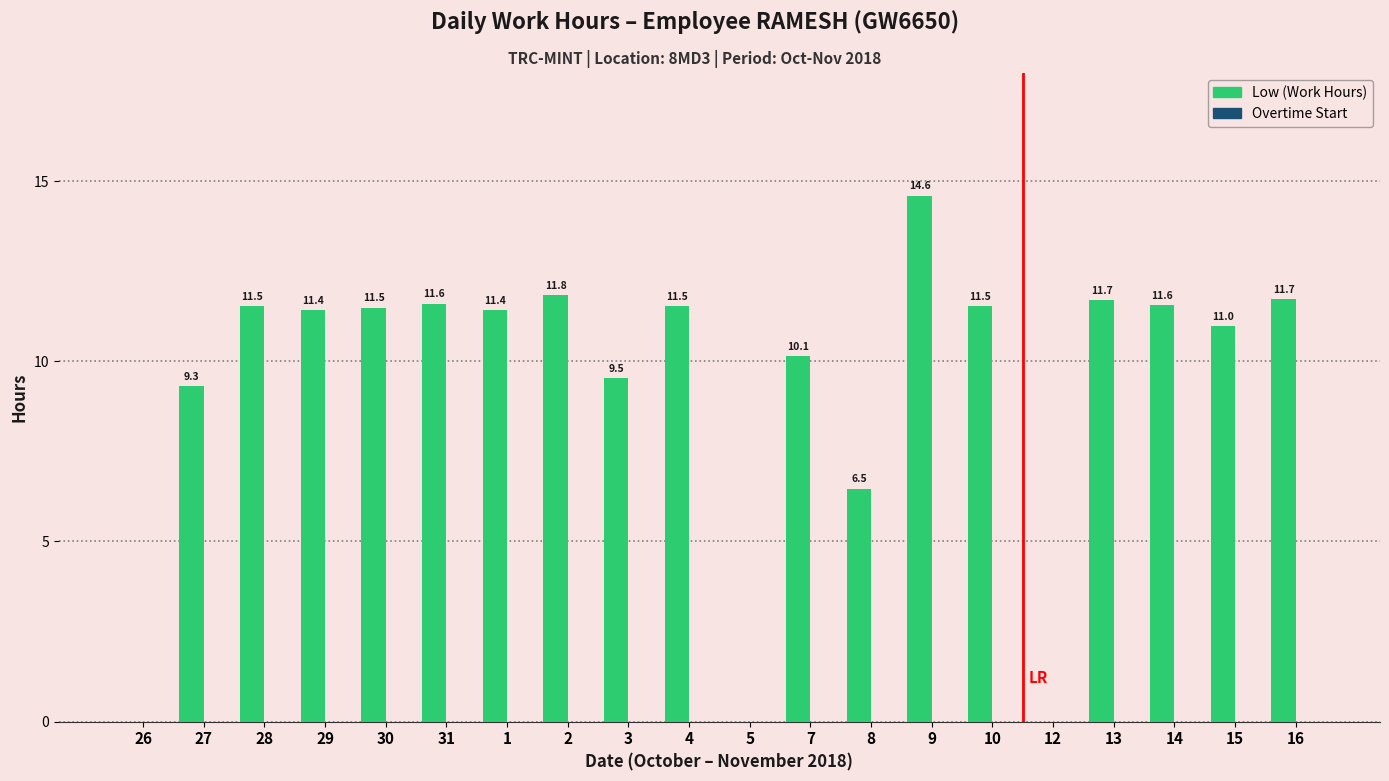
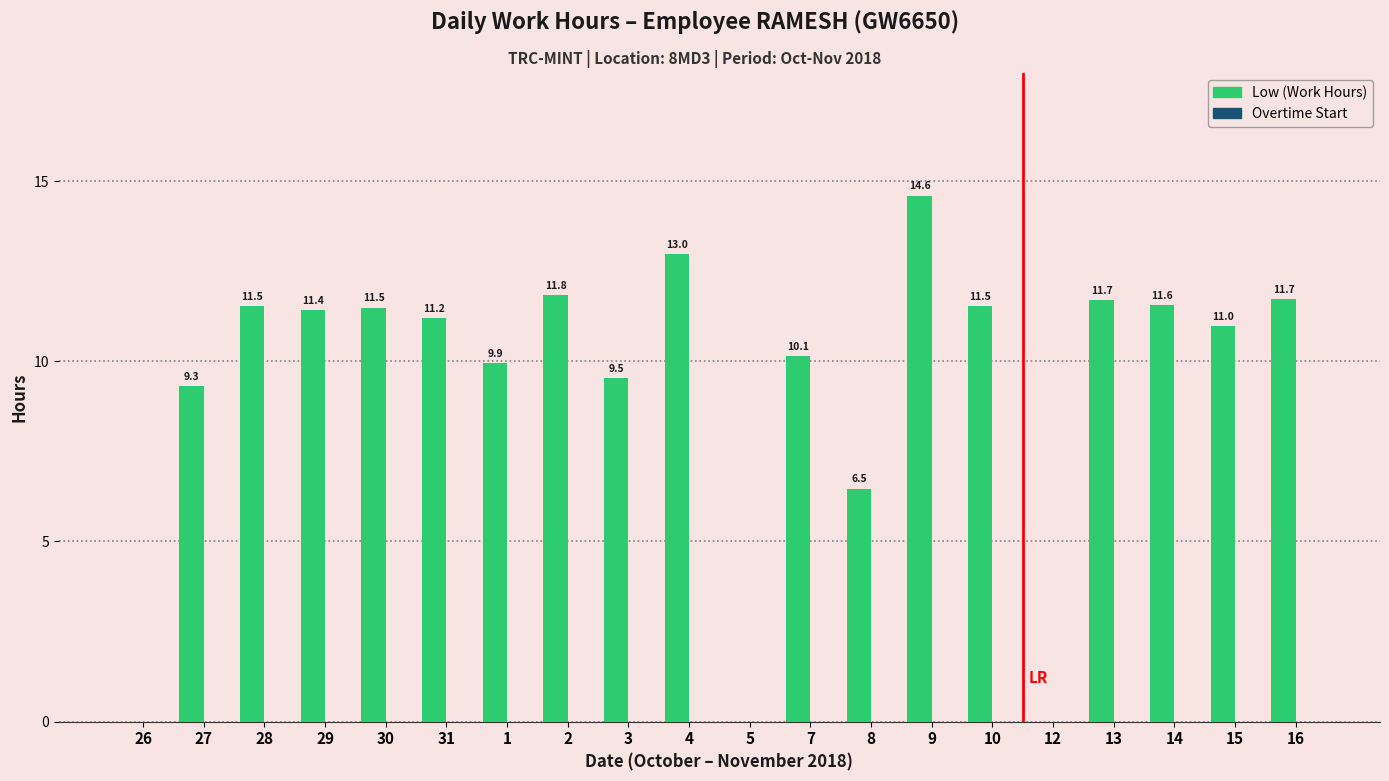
Low (Work Hours), 31: 11.6 -> 11.2
Low (Work Hours), 1: 11.4 -> 9.9
Low (Work Hours), 4: 11.5 -> 13.0
